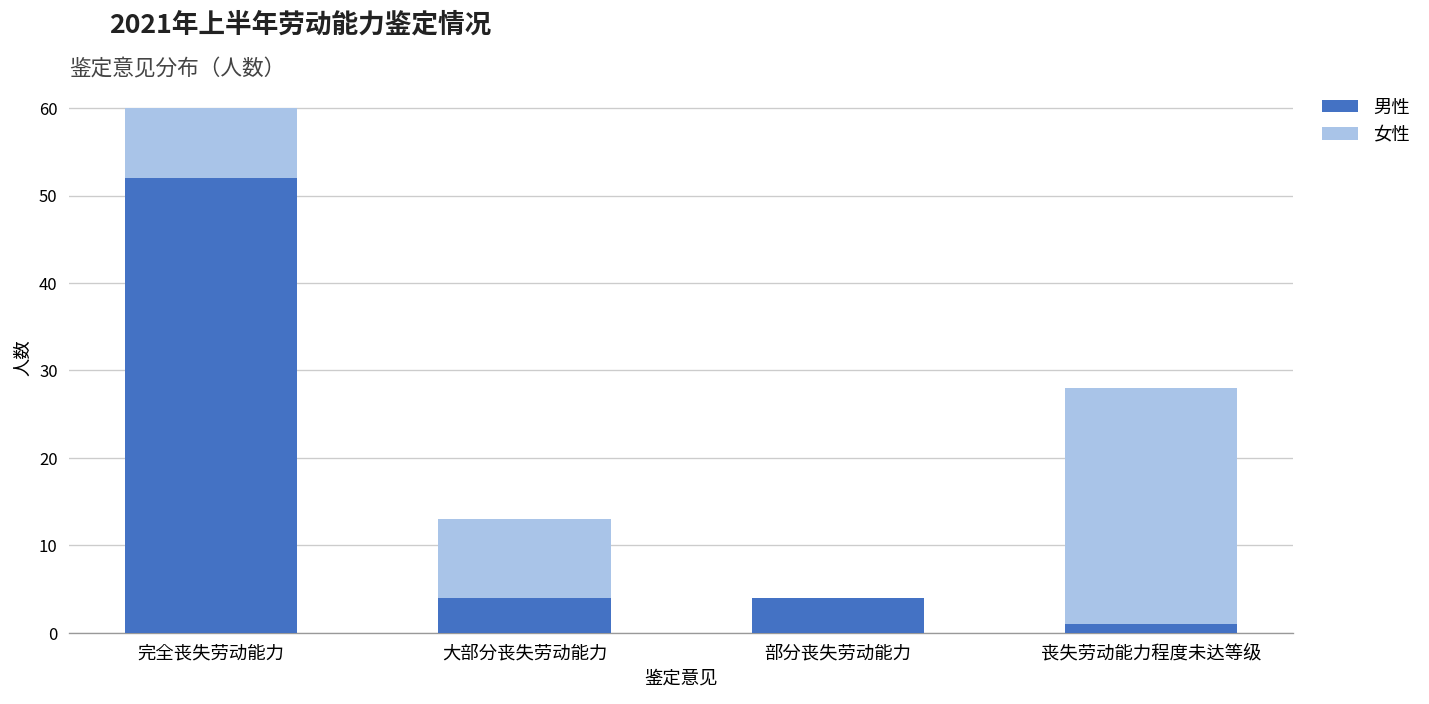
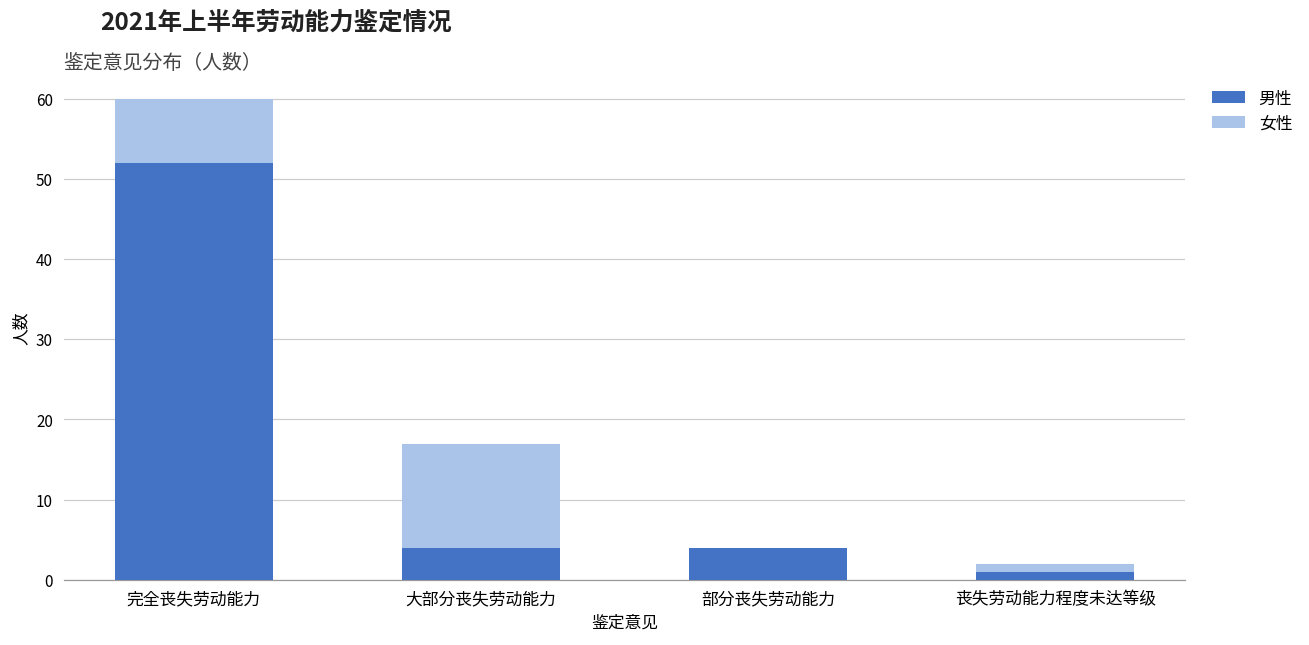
女性, 大部分丧失劳动能力: 9 -> 13
女性, 丧失劳动能力程度未达等级: 27 -> 1
